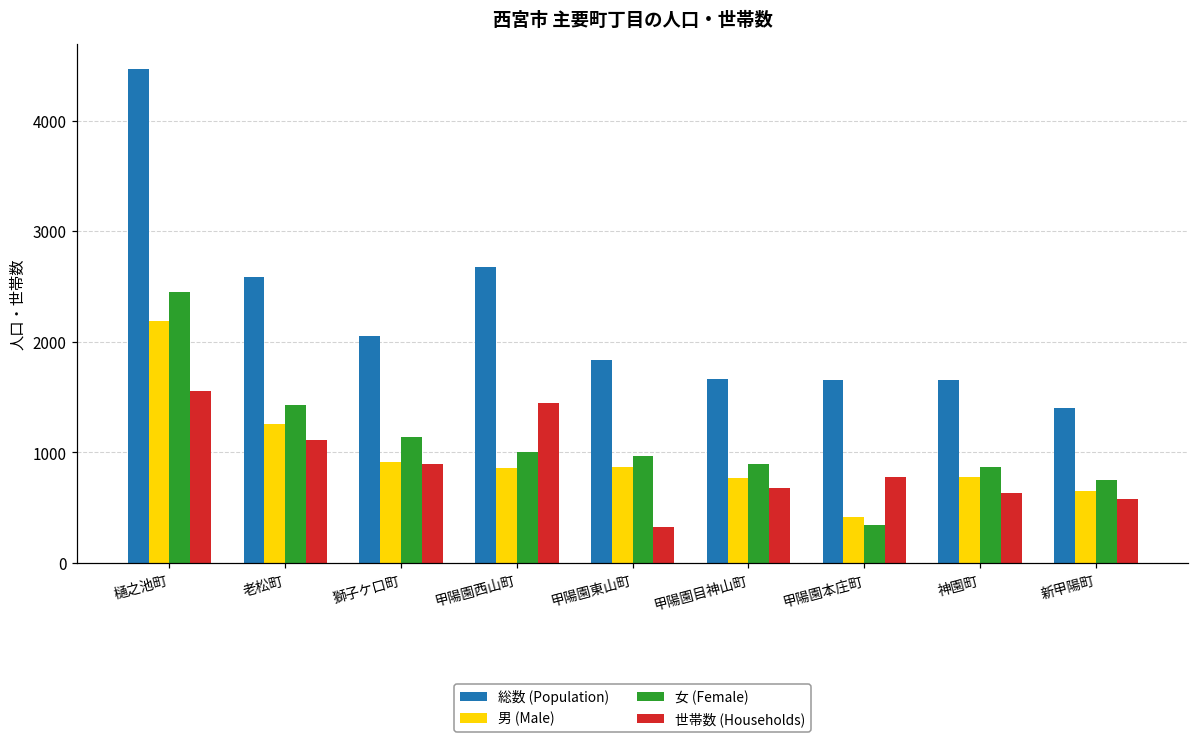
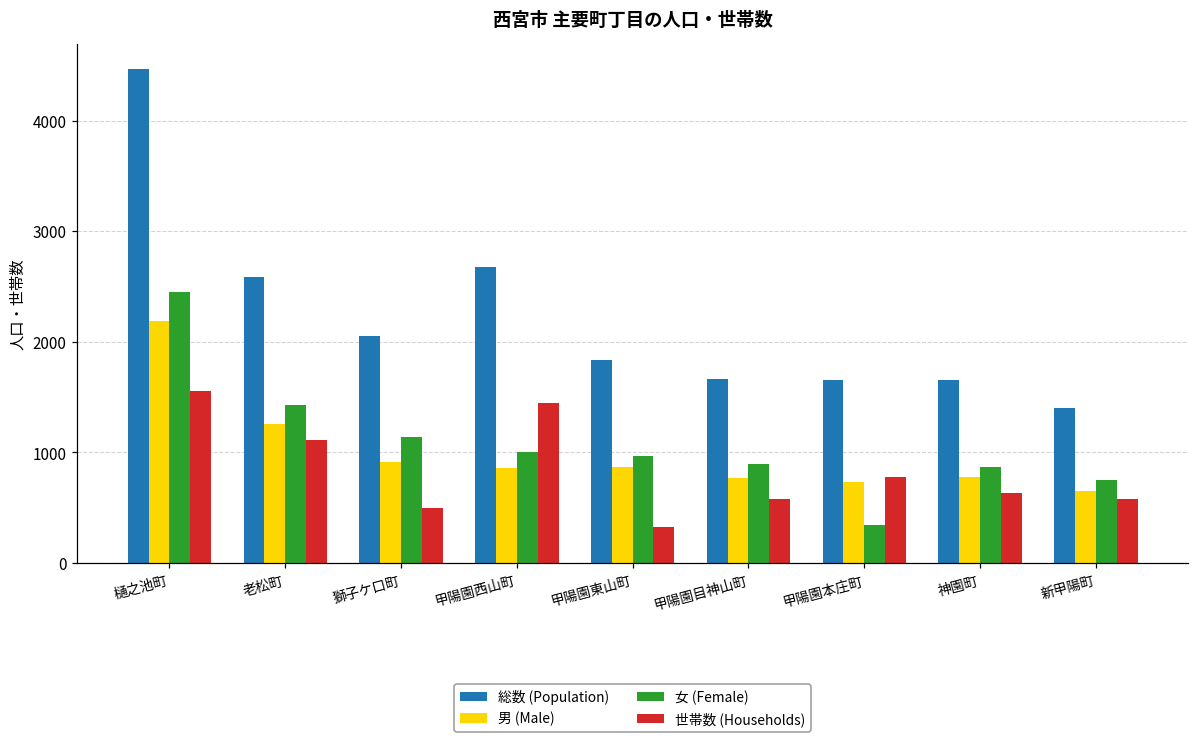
世帯数 (Households), 獅子ケ口町: 890 -> 500
世帯数 (Households), 甲陽園目神山町: 680 -> 580
男 (Male), 甲陽園本庄町: 410 -> 730
